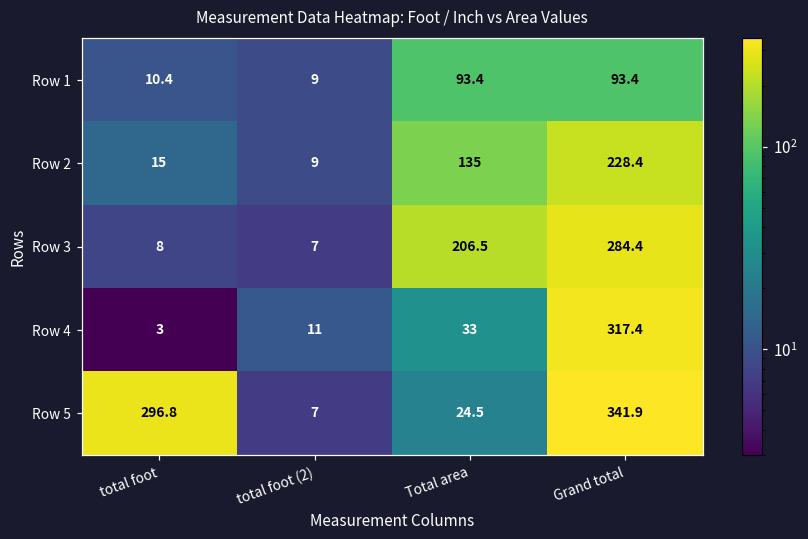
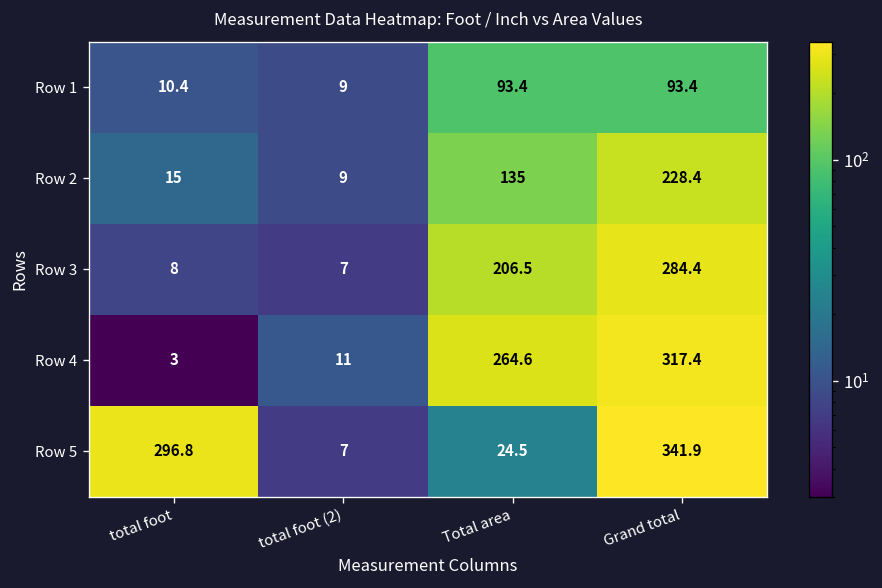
Row 4, Total area: 33 -> 264.6
